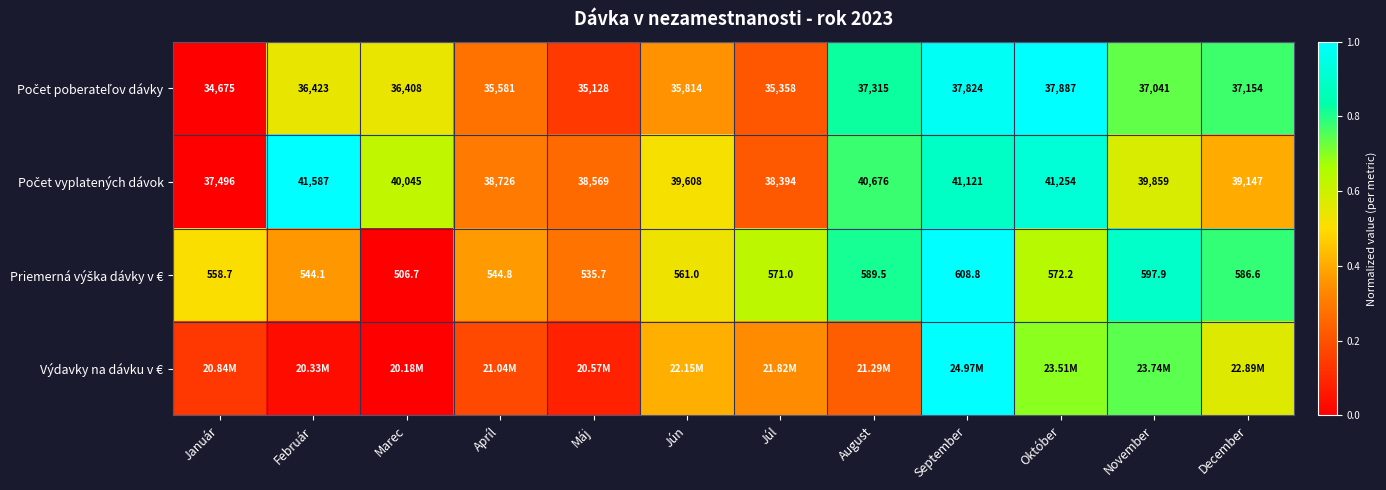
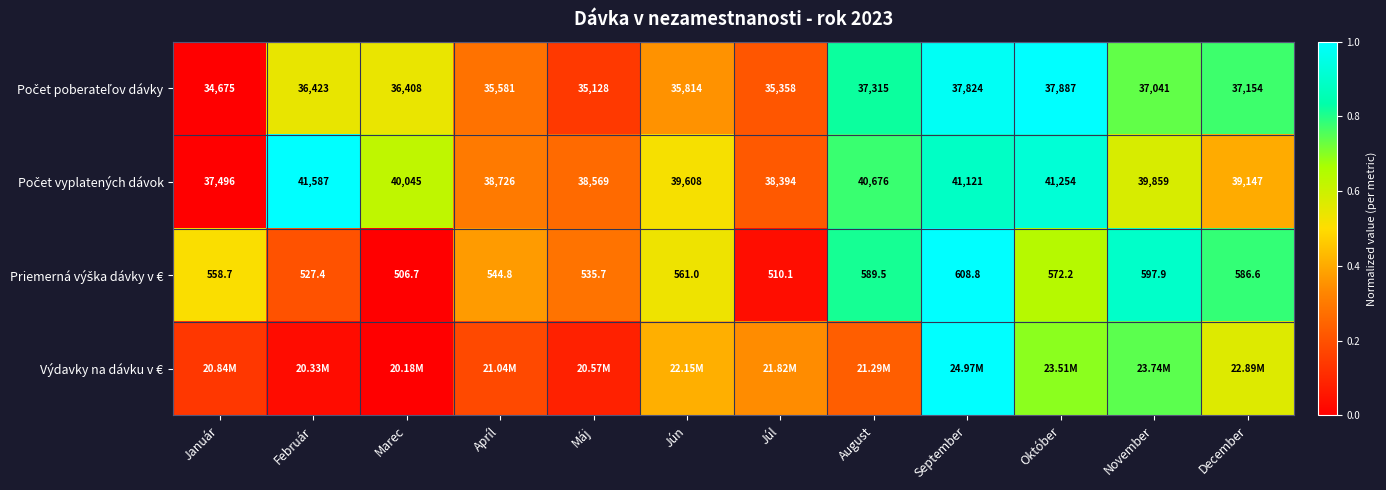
Priemerná výška dávky v €, Február: 544.1 -> 527.4
Priemerná výška dávky v €, Júl: 571.0 -> 510.1
